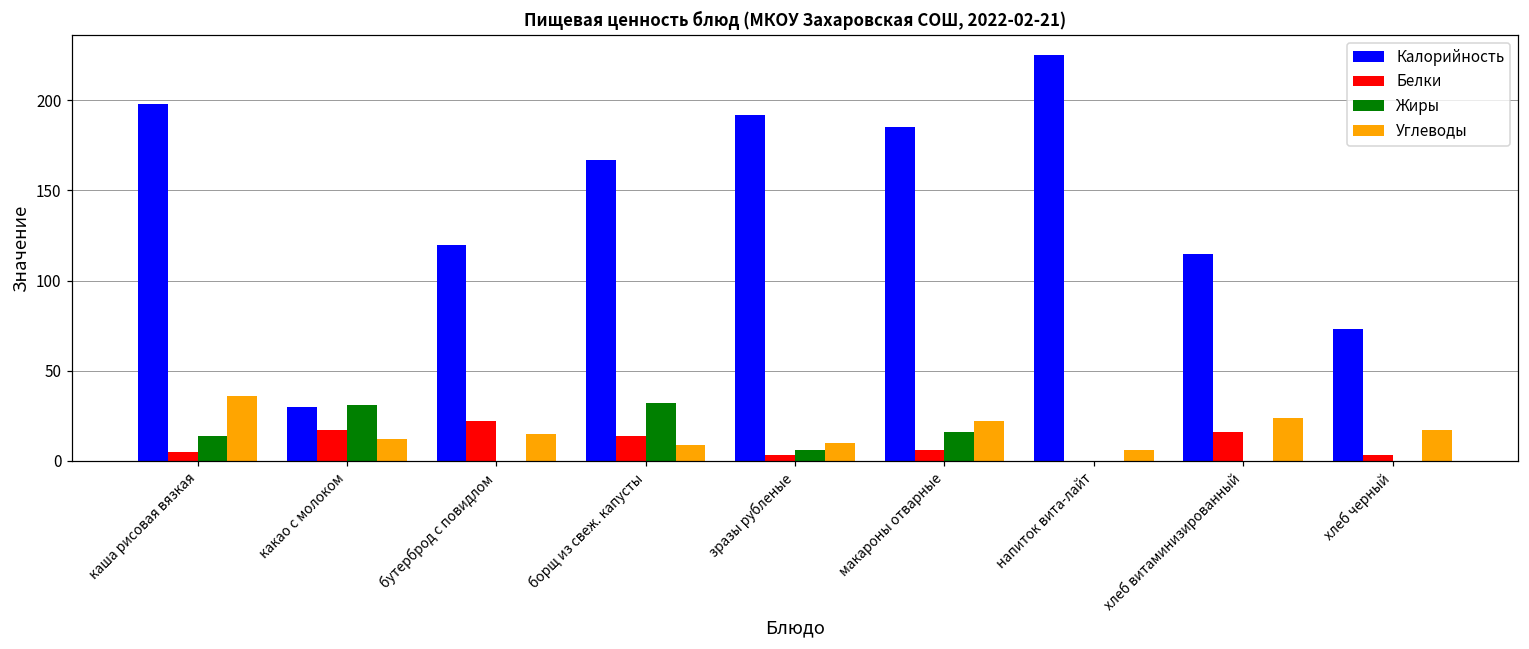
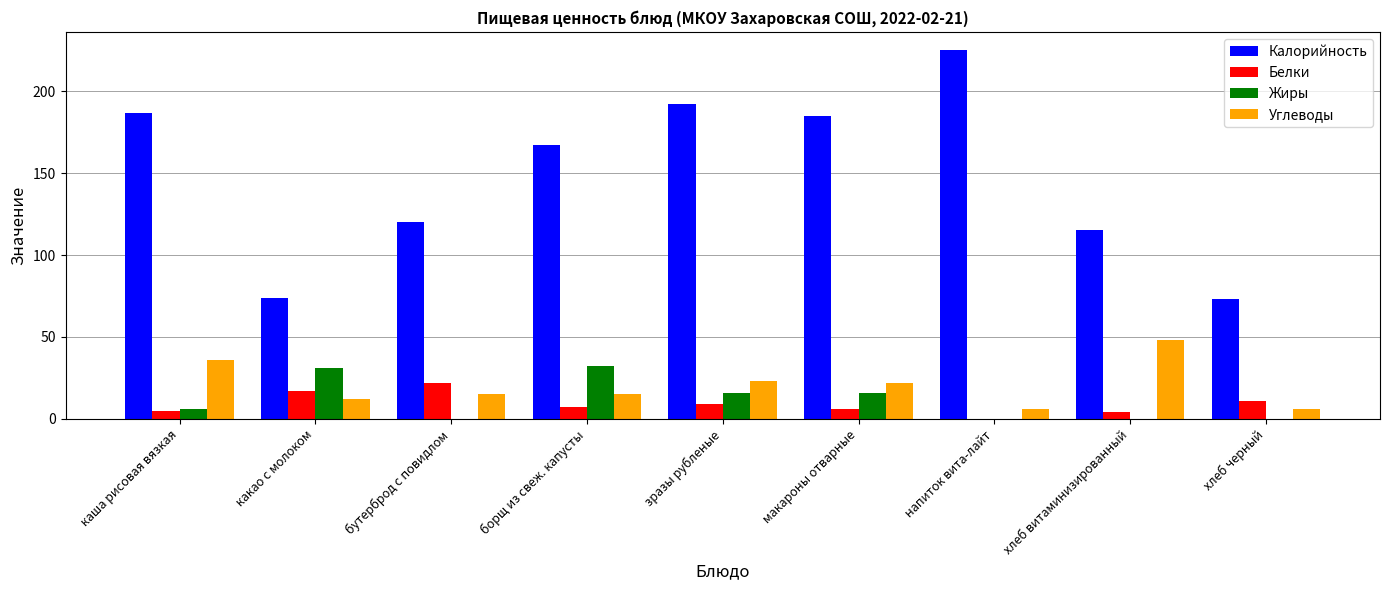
Калорийность, каша рисовая вязкая: 198 -> 187
Жиры, каша рисовая вязкая: 14 -> 6
Калорийность, какао с молоком: 30 -> 74
Белки, борщ из свеж. капусты: 14 -> 7
Углеводы, борщ из свеж. капусты: 9 -> 15
Белки, зразы рубленые: 3 -> 9
Жиры, зразы рубленые: 6 -> 16
Углеводы, зразы рубленые: 10 -> 23
Белки, хлеб витаминизированный: 16 -> 4
Углеводы, хлеб витаминизированный: 24 -> 48
Белки, хлеб черный: 3 -> 11
Углеводы, хлеб черный: 17 -> 6
